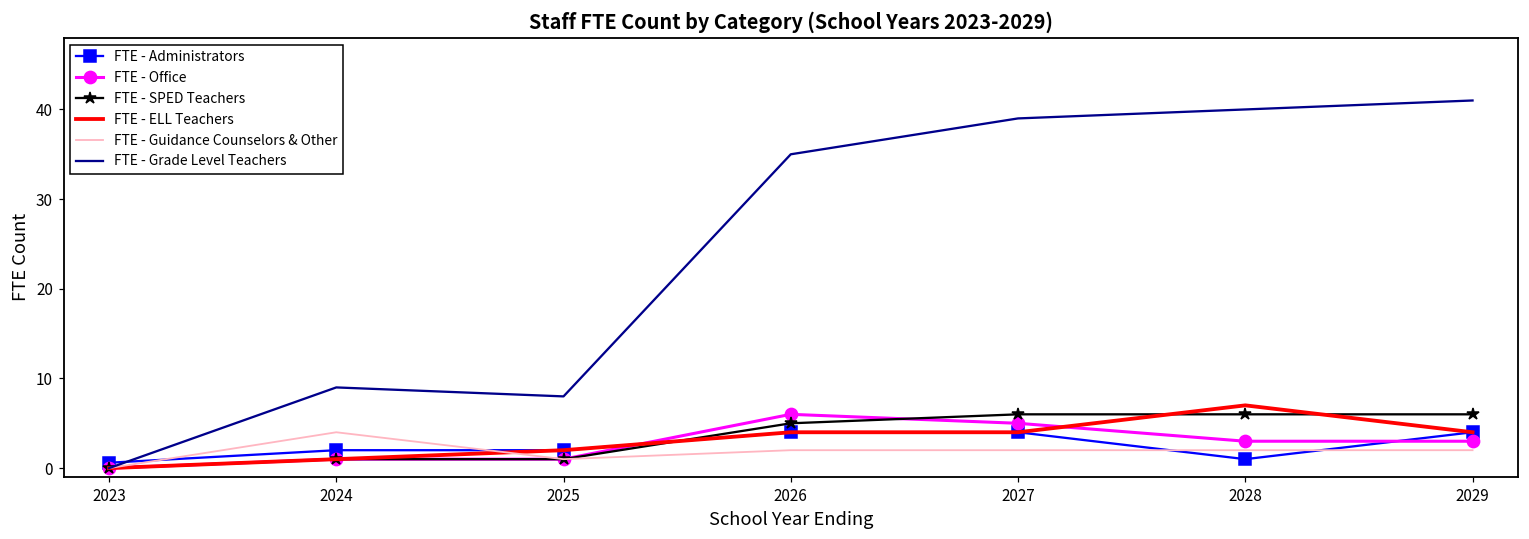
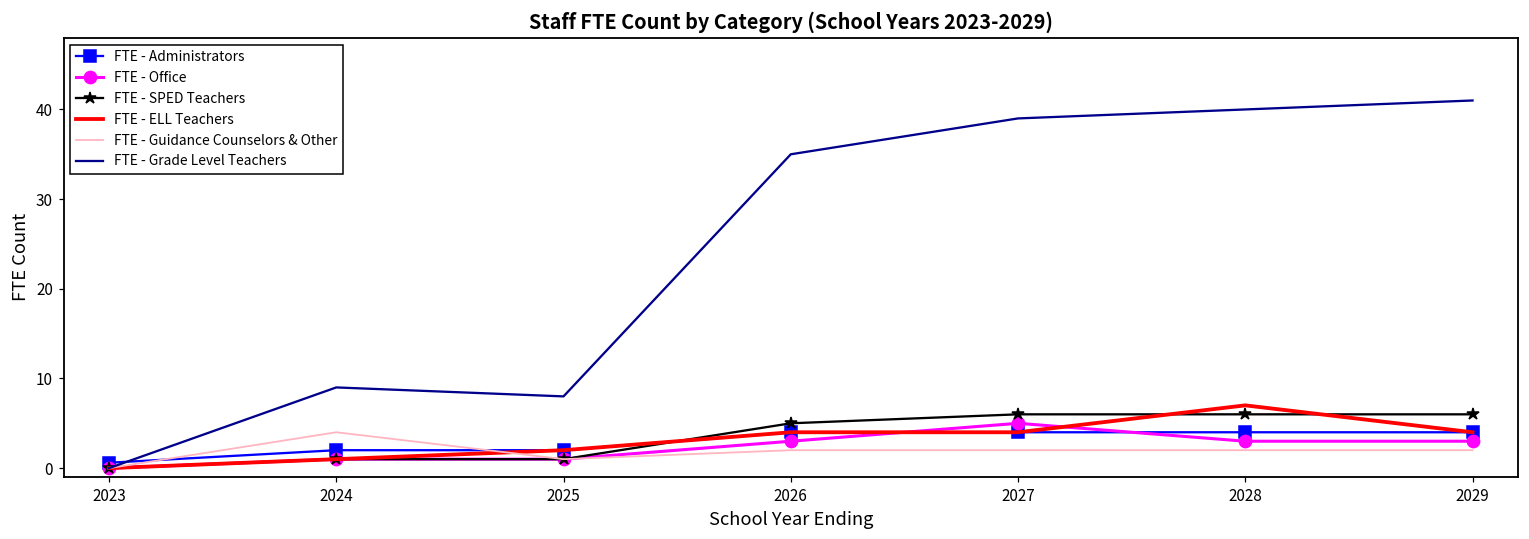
FTE - Office, 2026: 6 -> 3
FTE - Administrators, 2028: 1 -> 4
